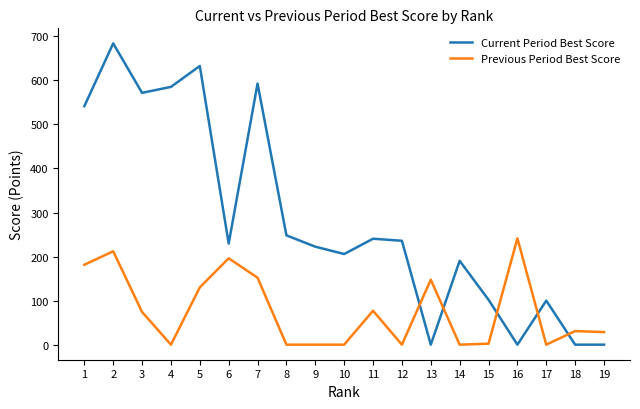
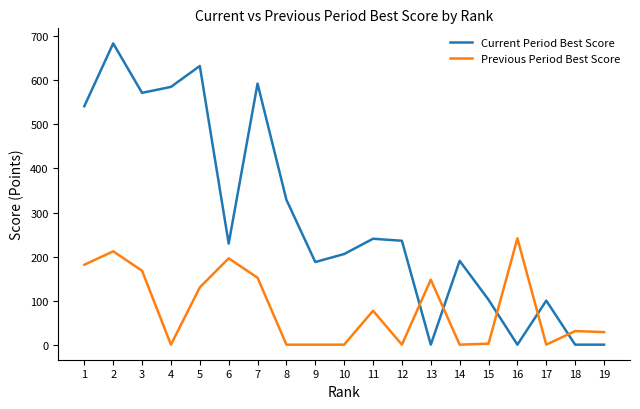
Previous Period Best Score, 3: 70 -> 170
Current Period Best Score, 8: 250 -> 330
Current Period Best Score, 9: 220 -> 190
